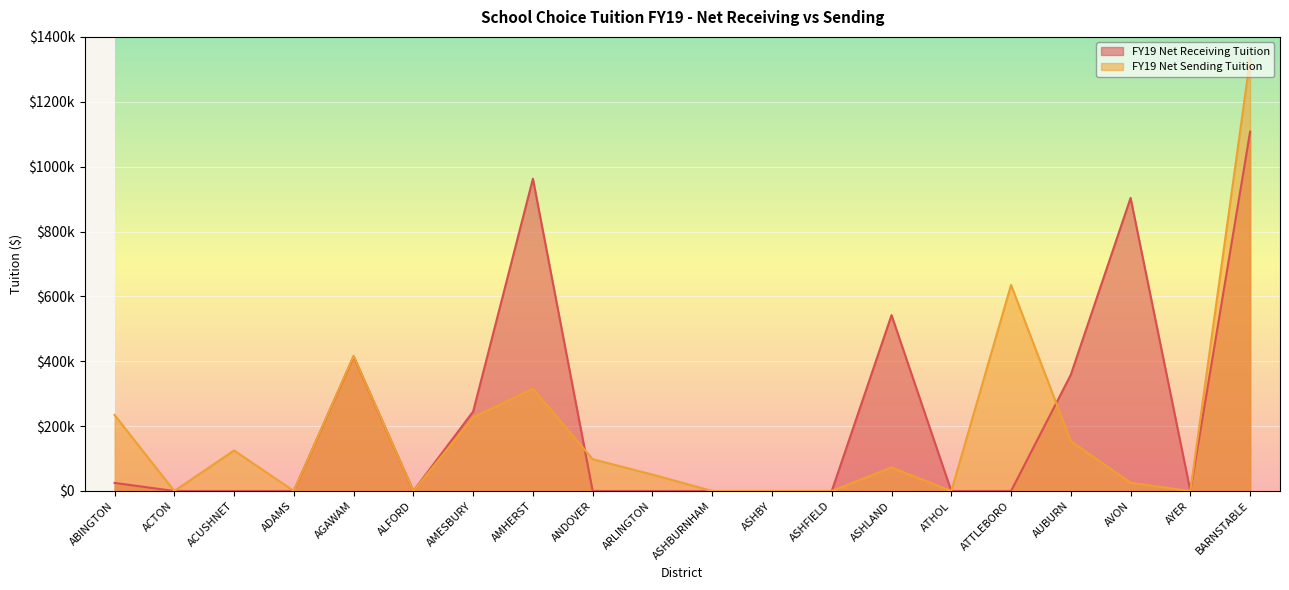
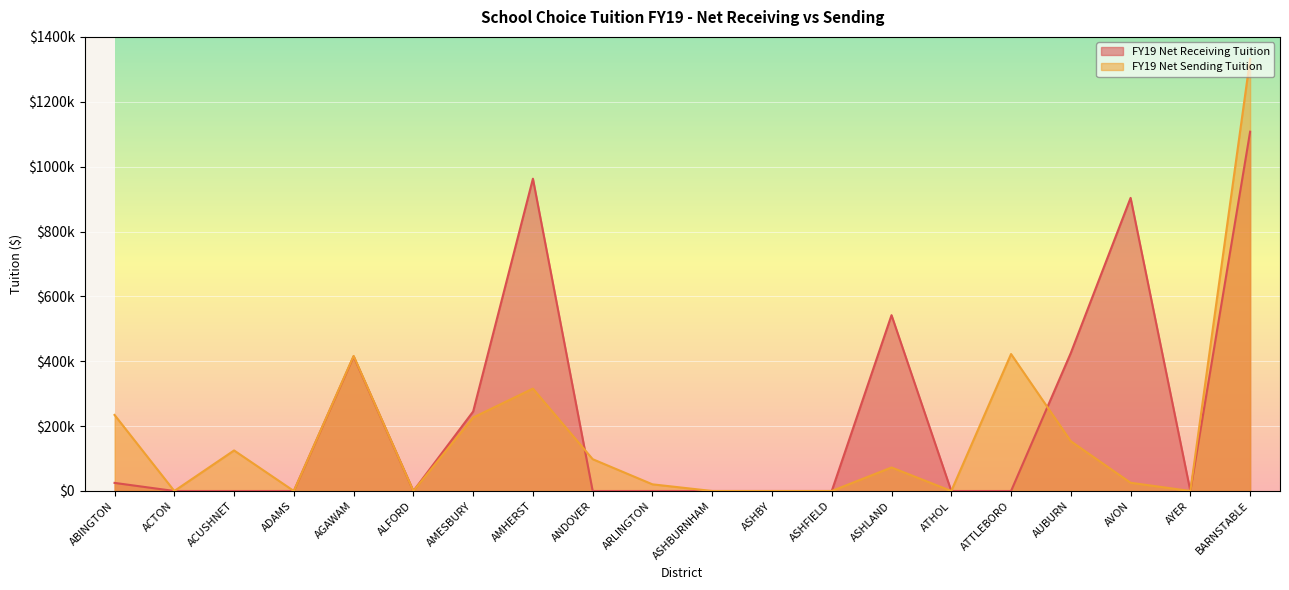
FY19 Net Sending Tuition, ARLINGTON: $50000 -> $20000
FY19 Net Sending Tuition, ATTLEBORO: $640000 -> $420000
FY19 Net Receiving Tuition, AUBURN: $360000 -> $430000
